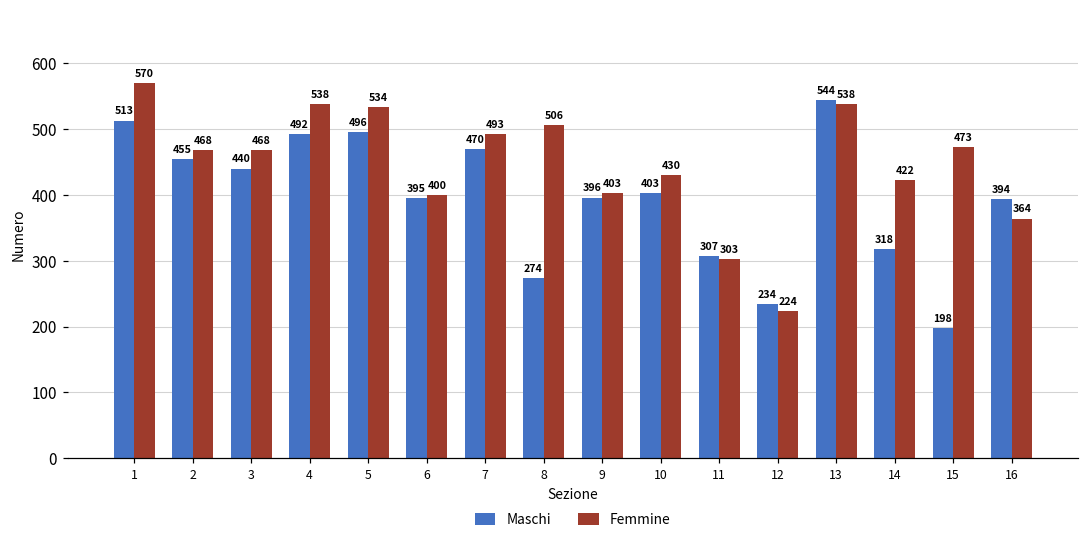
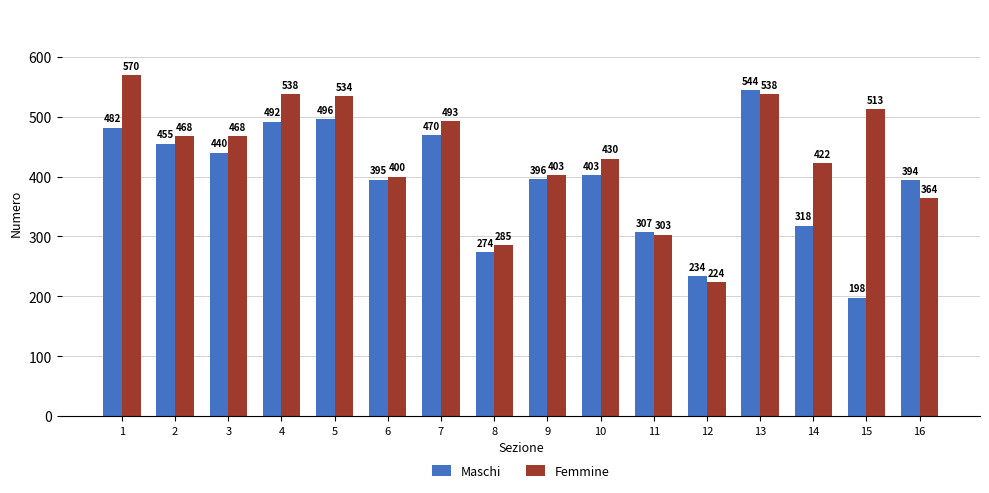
Maschi, 1: 513 -> 482
Femmine, 8: 506 -> 285
Femmine, 15: 473 -> 513
